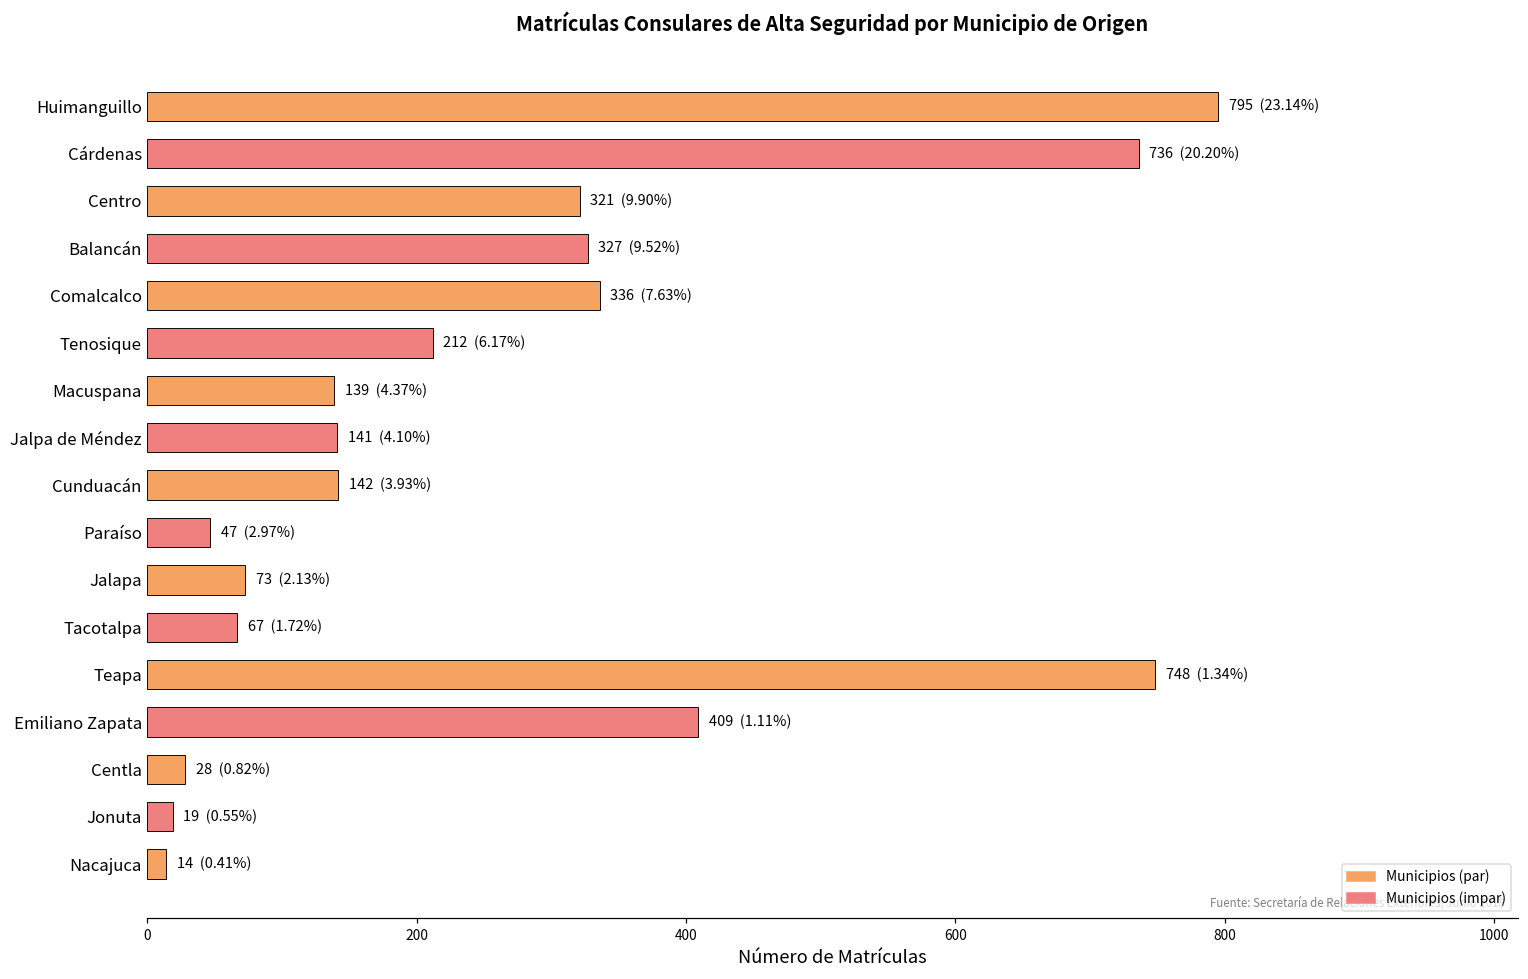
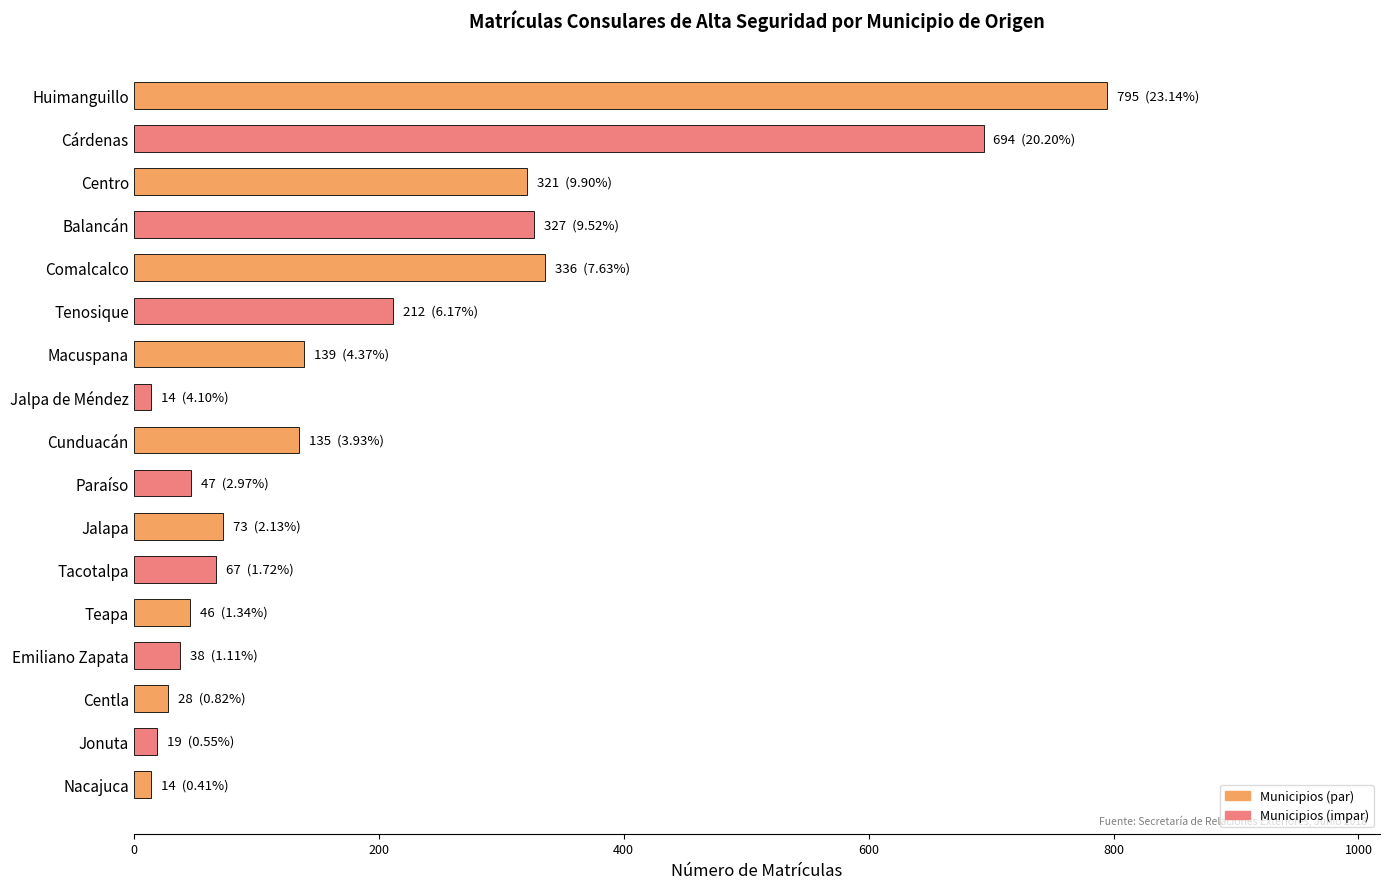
Cárdenas: 736 -> 694
Jalpa de Méndez: 141 -> 14
Cunduacán: 142 -> 135
Teapa: 748 -> 46
Emiliano Zapata: 409 -> 38
